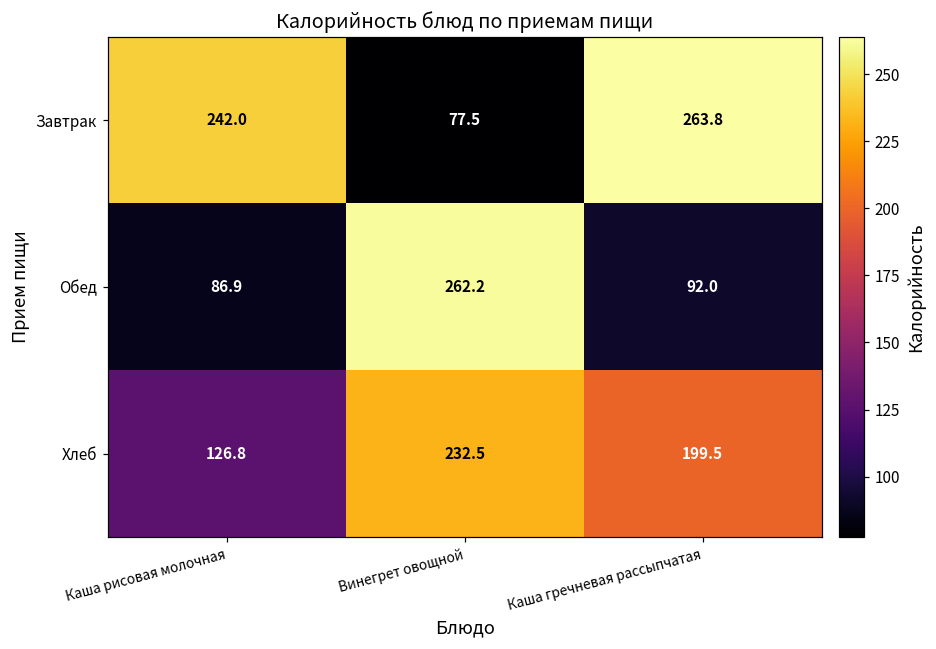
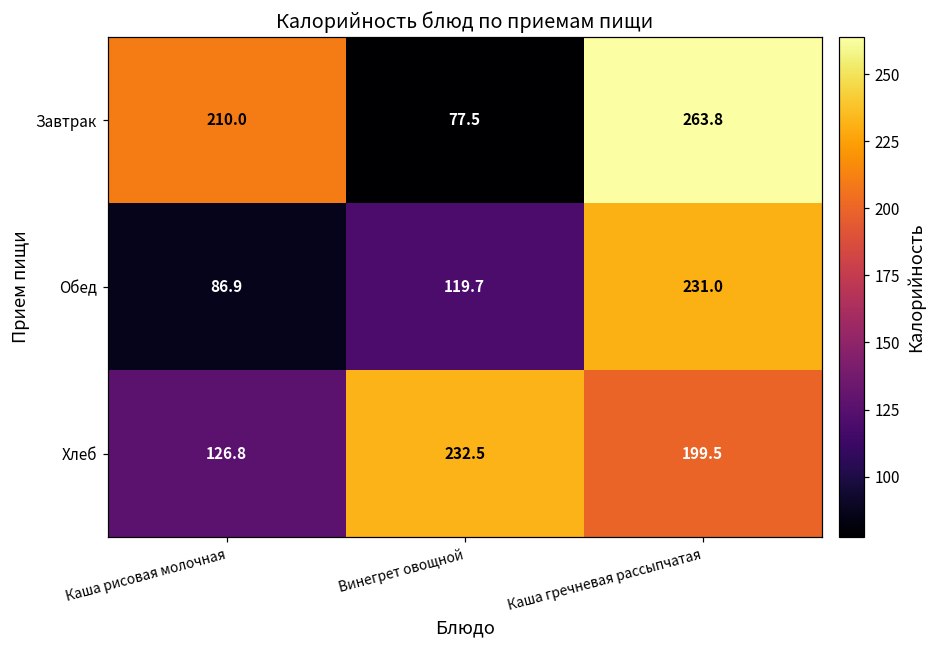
Завтрак, Каша рисовая молочная: 242.0 -> 210.0
Обед, Винегрет овощной: 262.2 -> 119.7
Обед, Каша гречневая рассыпчатая: 92.0 -> 231.0
